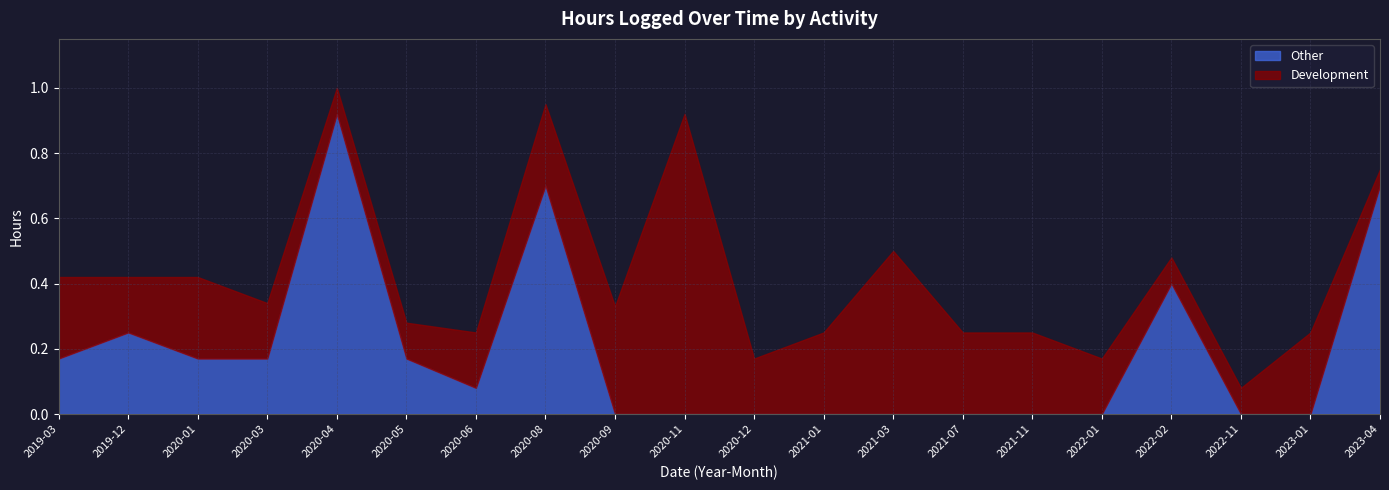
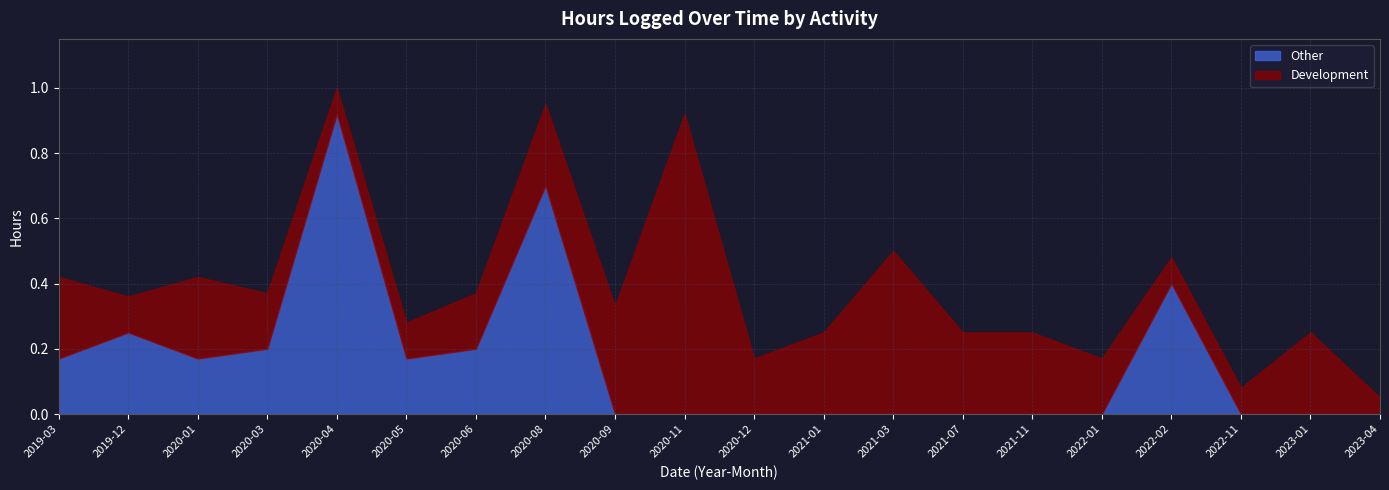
Development, 2019-12: 0.17 -> 0.11
Other, 2020-03: 0.17 -> 0.20
Other, 2020-06: 0.08 -> 0.20
Other, 2023-04: 0.7 -> 0.0
